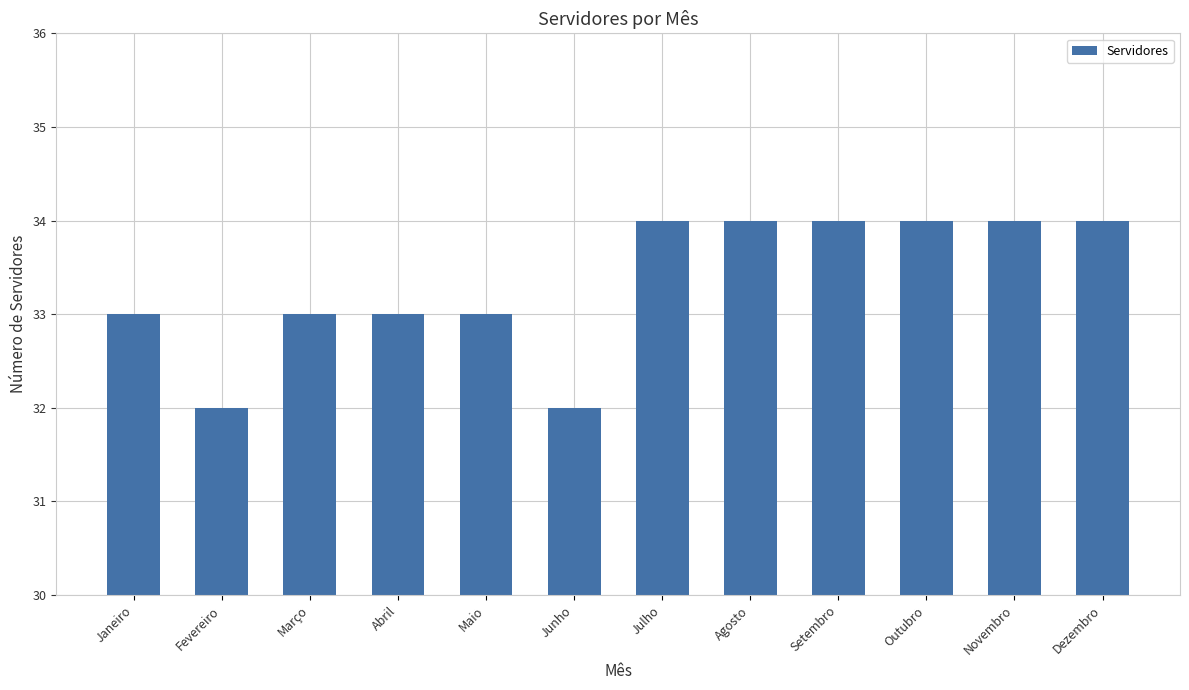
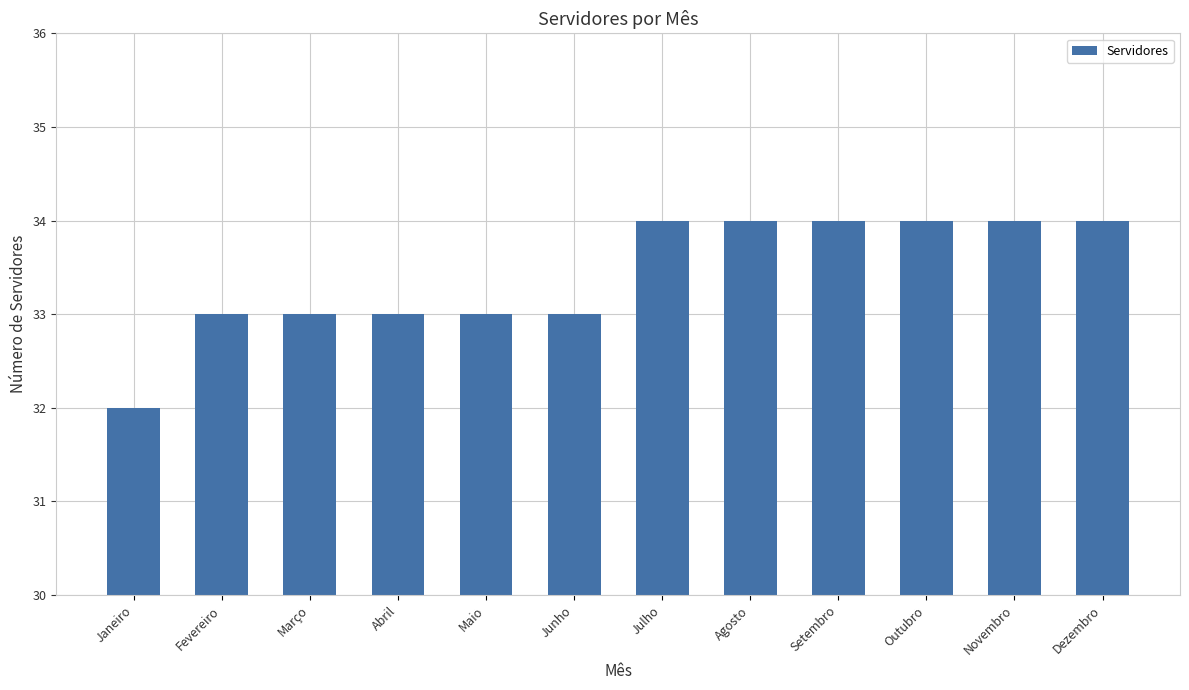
Janeiro: 33 -> 32
Fevereiro: 32 -> 33
Junho: 32 -> 33
